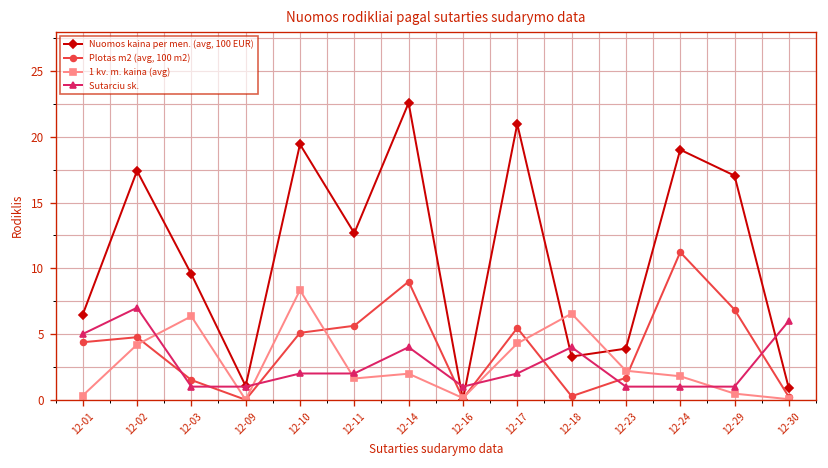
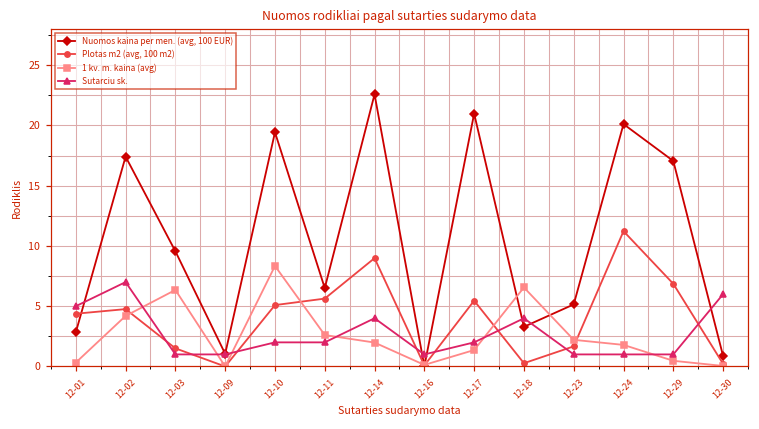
Nuomos kaina per men. (avg, 100 EUR), 12-01: 6.5 -> 2.8
Nuomos kaina per men. (avg, 100 EUR), 12-11: 12.7 -> 6.5
1 kv. m. kaina (avg), 12-11: 1.6 -> 2.6
1 kv. m. kaina (avg), 12-17: 4.3 -> 1.4
Nuomos kaina per men. (avg, 100 EUR), 12-23: 3.9 -> 5.2
Nuomos kaina per men. (avg, 100 EUR), 12-24: 19.0 -> 20.1
